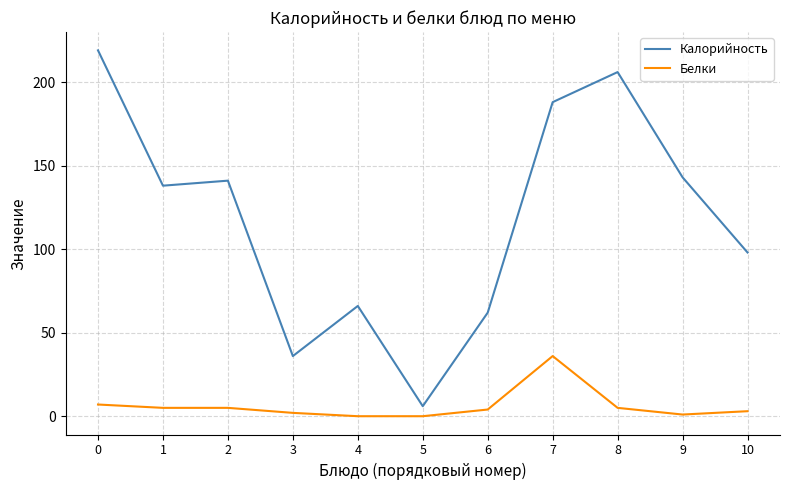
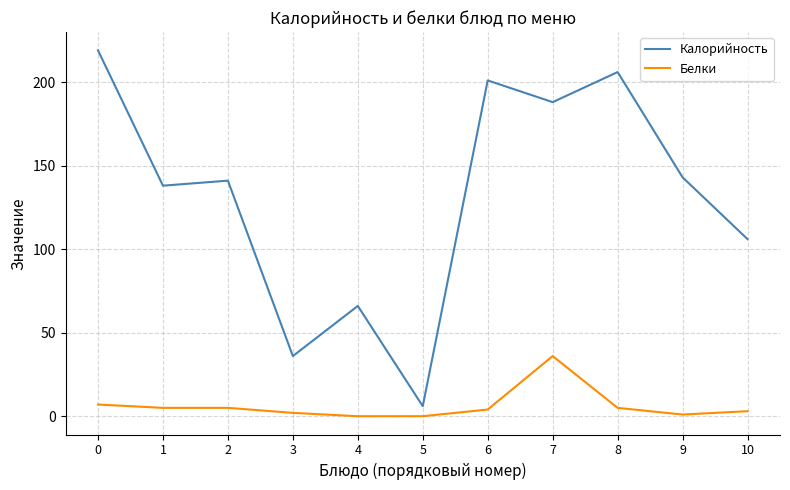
Калорийность, 6: 62 -> 201
Калорийность, 10: 98 -> 106
